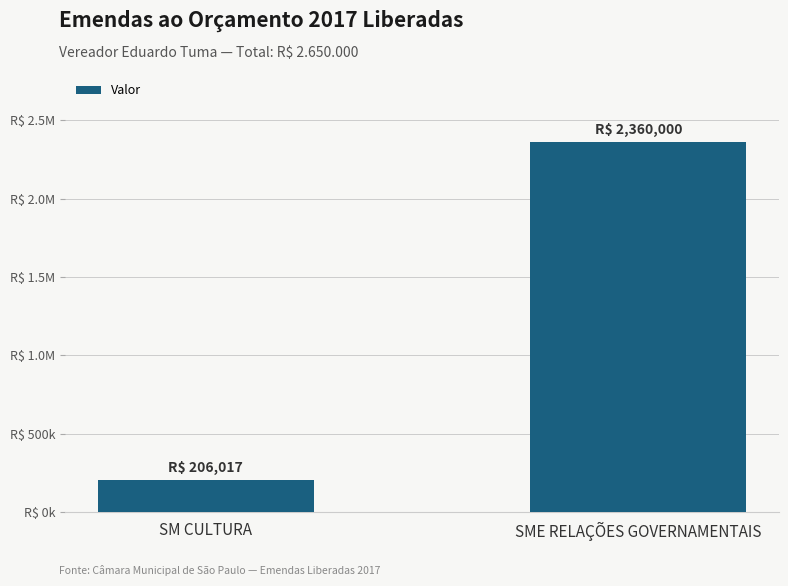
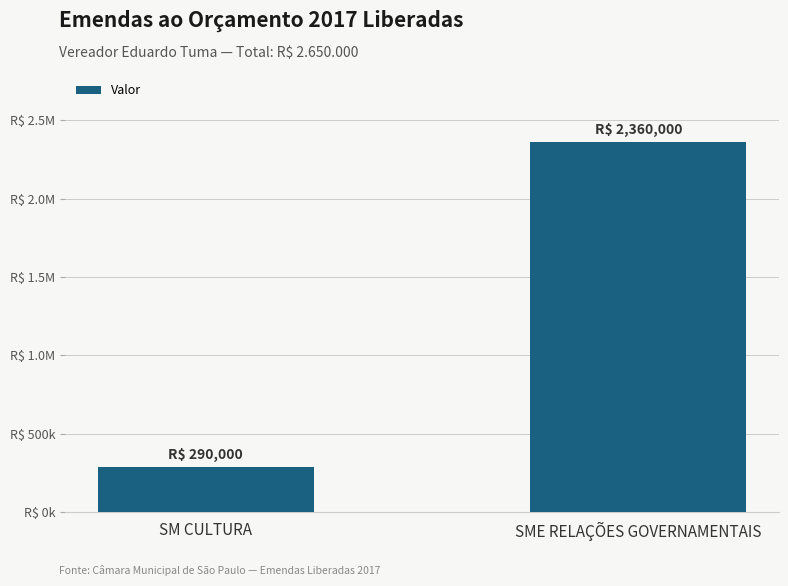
SM CULTURA: 206,017 -> 290,000
